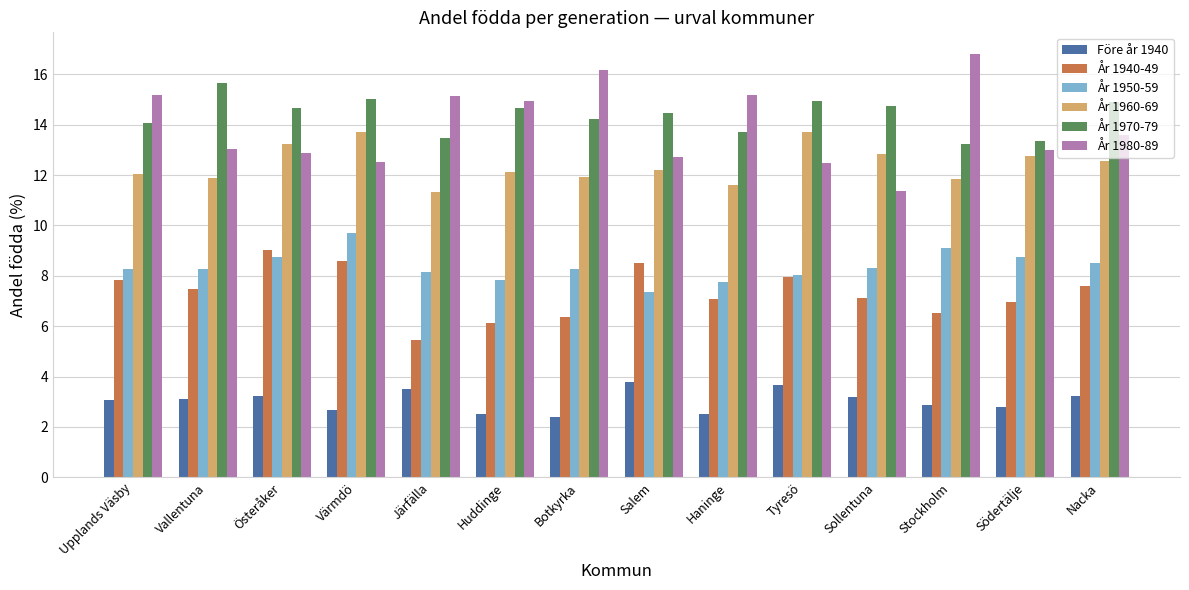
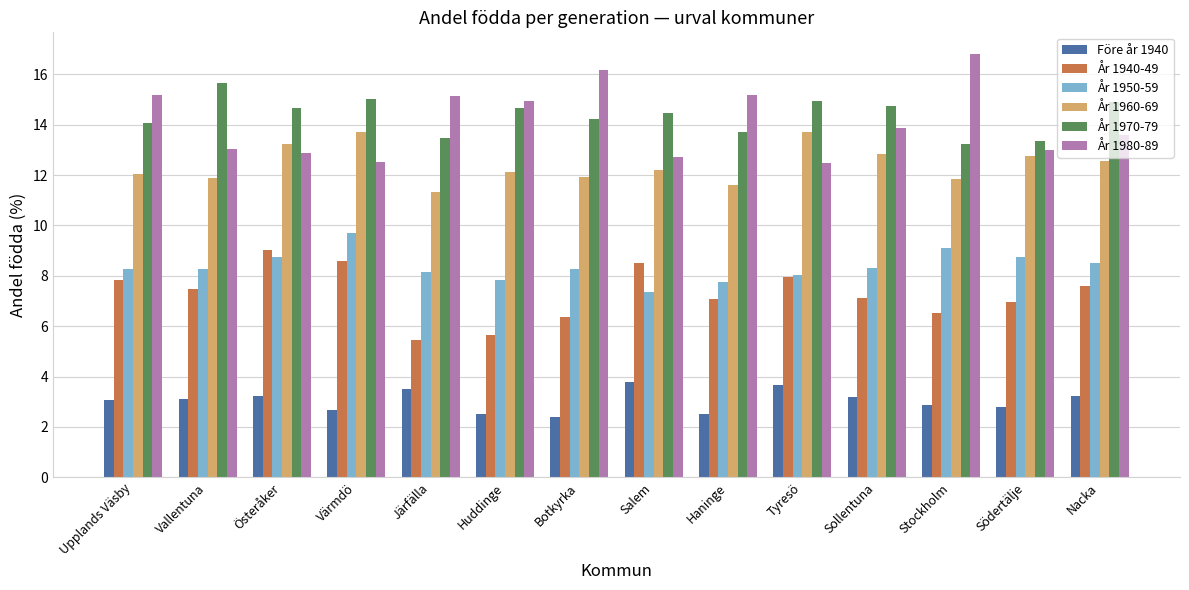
År 1940-49, Huddinge: 6.1 -> 5.7
År 1980-89, Sollentuna: 11.4 -> 13.9
